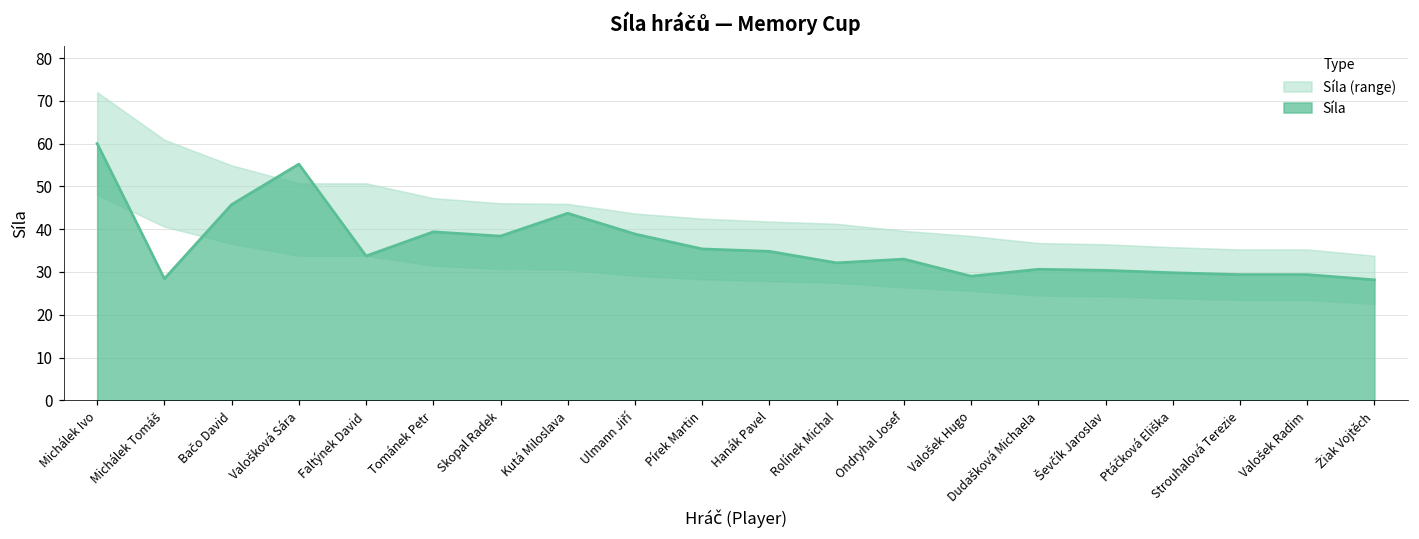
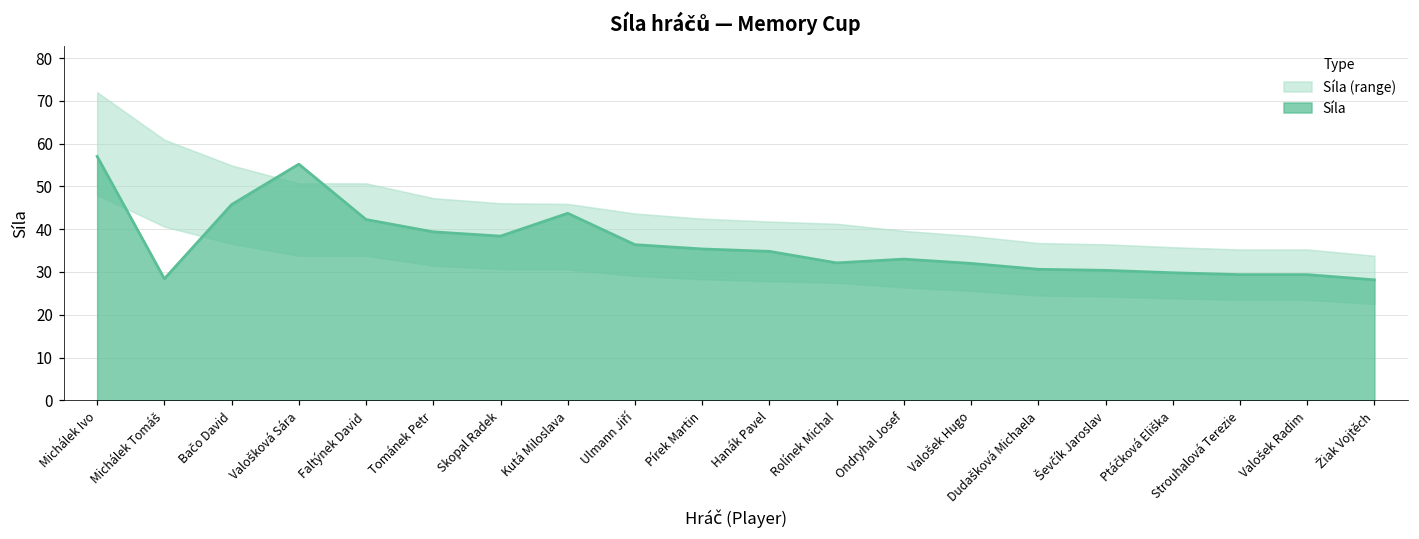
Síla, Michálek Ivo: 60 -> 57
Síla, Faltýnek David: 34 -> 42
Síla, Ulmann Jiří: 39 -> 36
Síla, Valošek Hugo: 29 -> 32
